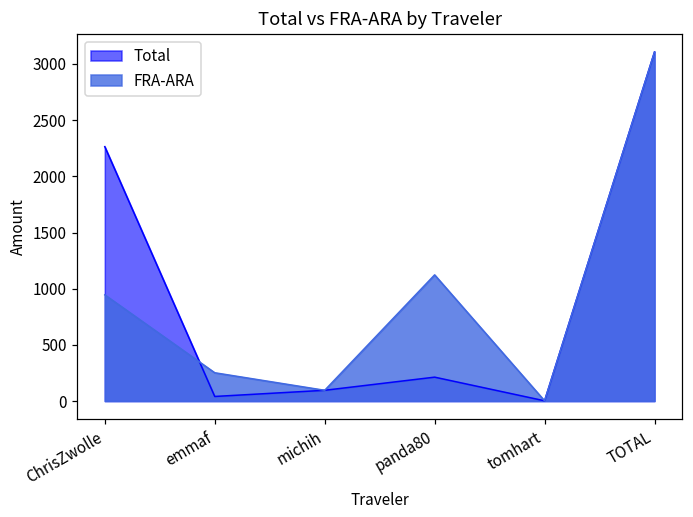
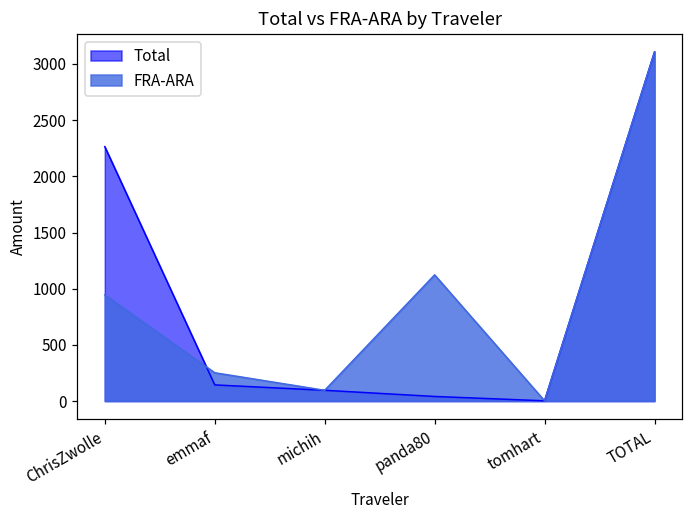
Total, emmaf: 40 -> 140
Total, panda80: 210 -> 40
